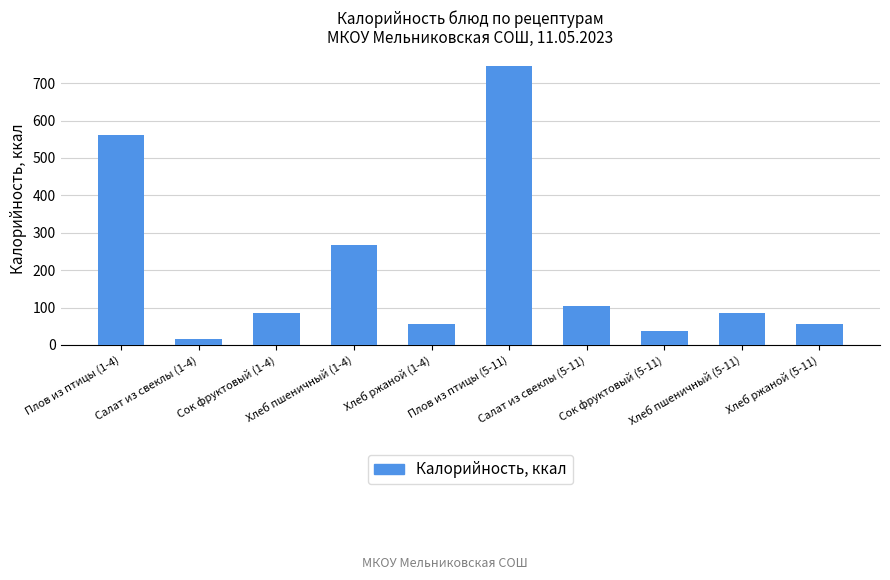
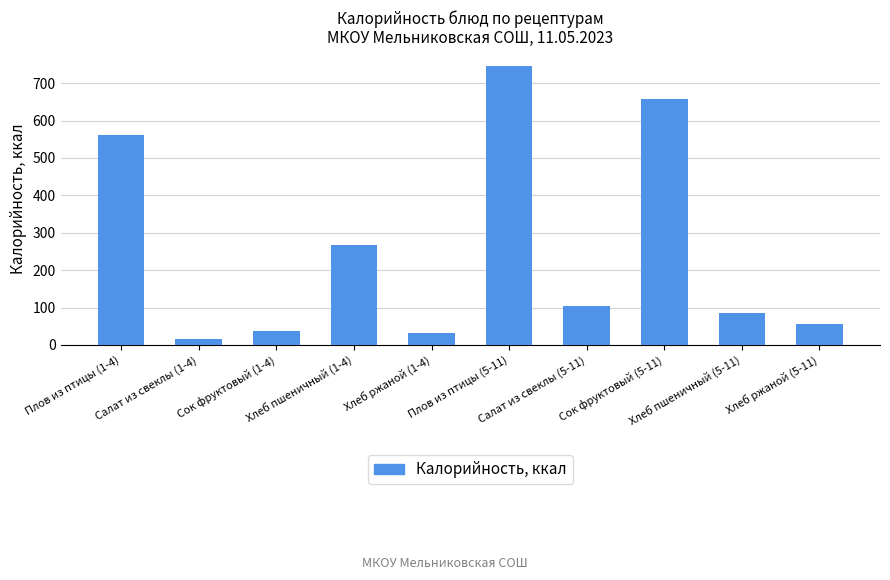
Сок фруктовый (1-4): 80 -> 40
Хлеб ржаной (1-4): 60 -> 30
Сок фруктовый (5-11): 40 -> 660
